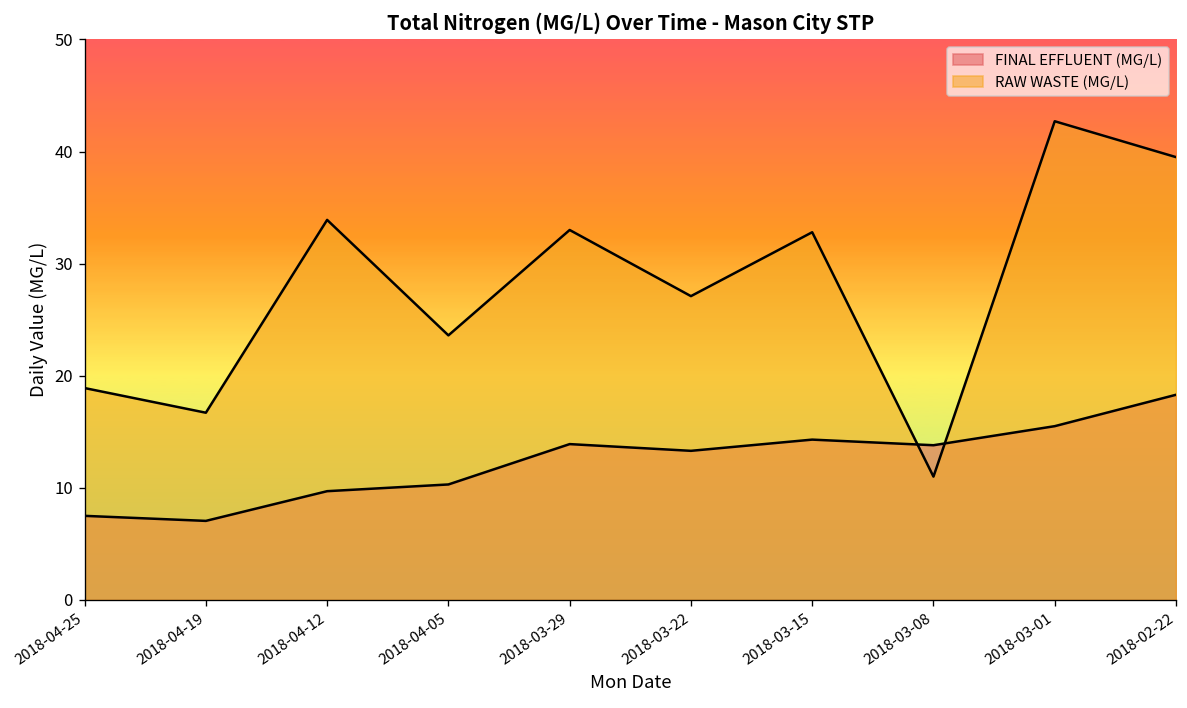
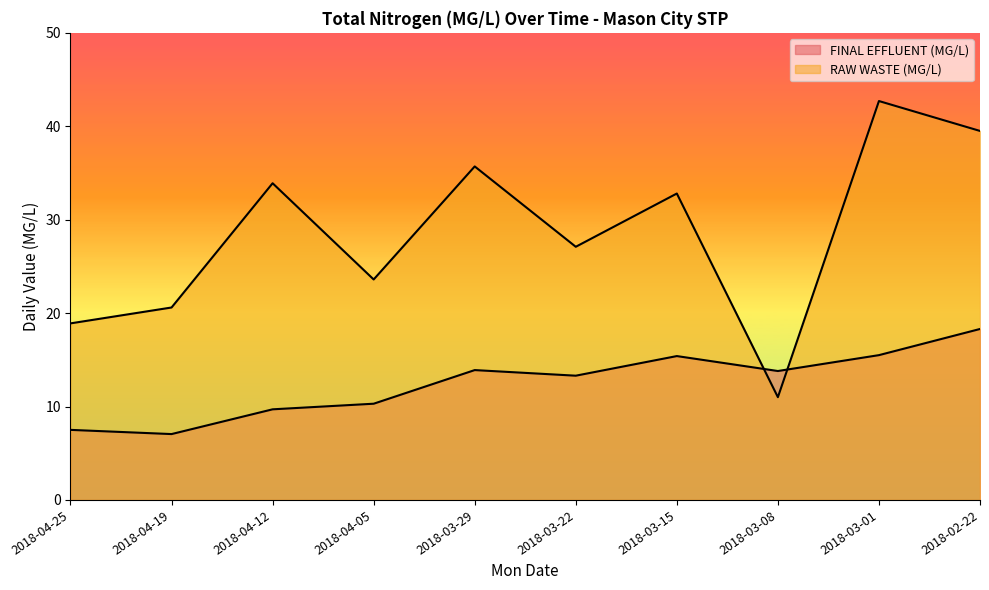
RAW WASTE (MG/L), 2018-04-19: 17 -> 21
RAW WASTE (MG/L), 2018-03-29: 33 -> 36
FINAL EFFLUENT (MG/L), 2018-03-15: 14 -> 15
